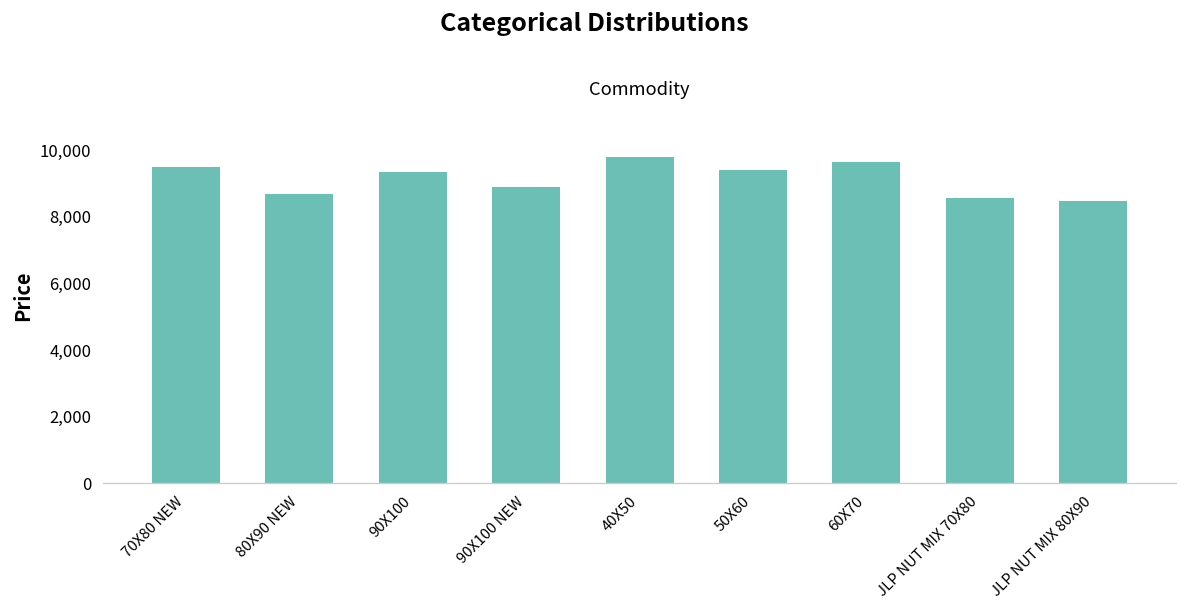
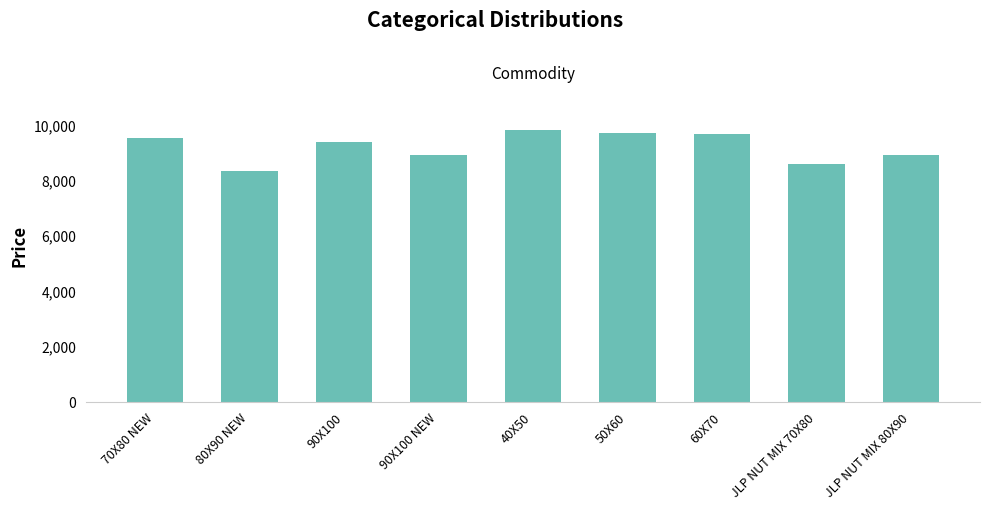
80X90 NEW: 8,700 -> 8,300
50X60: 9,400 -> 9,700
JLP NUT MIX 80X90: 8,500 -> 8,900
